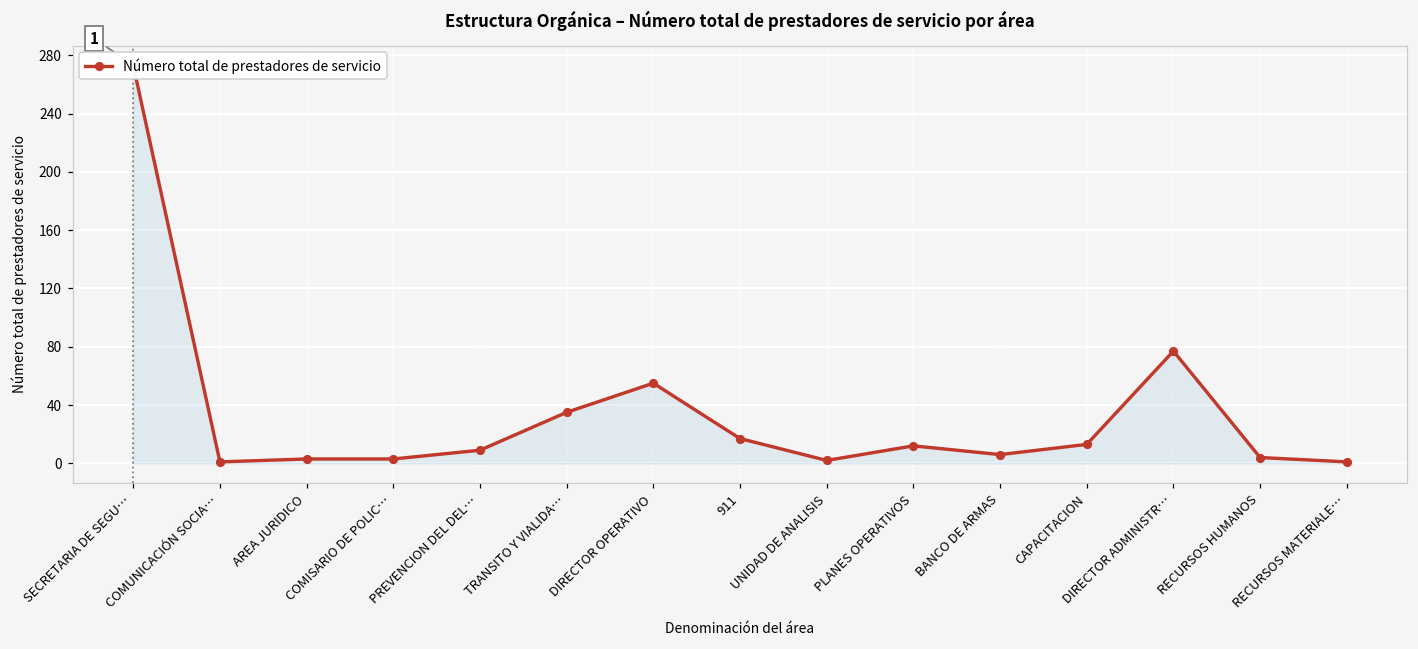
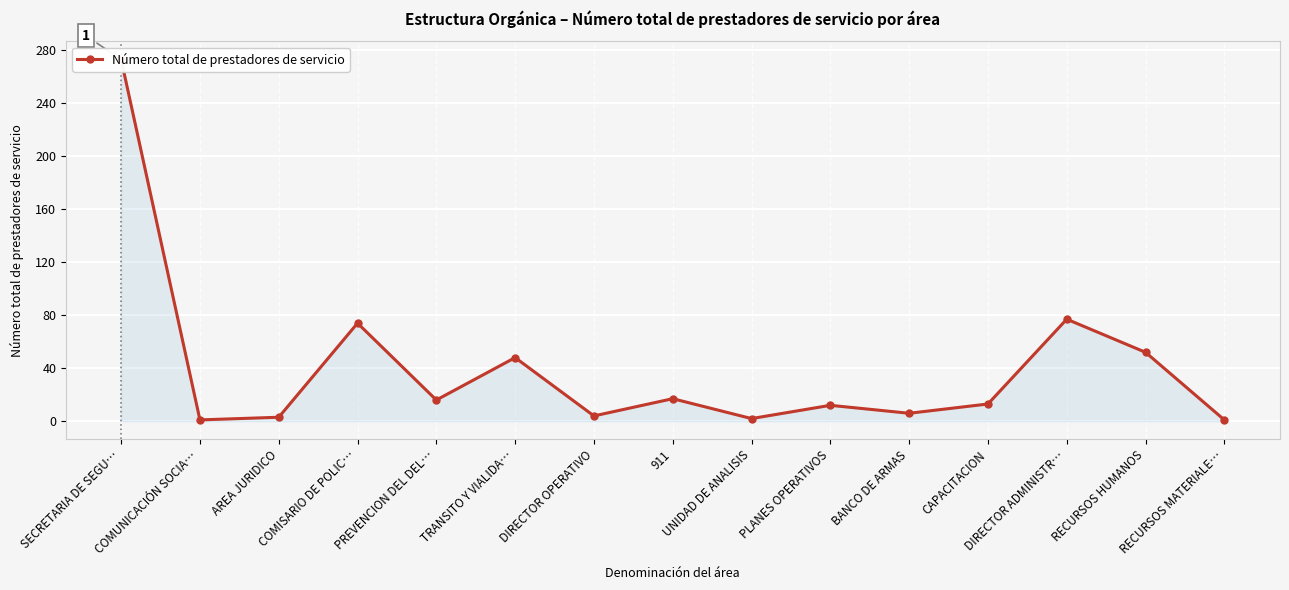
COMISARIO DE POLIC…: 3 -> 74
PREVENCION DEL DEL…: 9 -> 16
TRANSITO Y VIALIDA…: 35 -> 48
DIRECTOR OPERATIVO: 55 -> 4
RECURSOS HUMANOS: 4 -> 52
